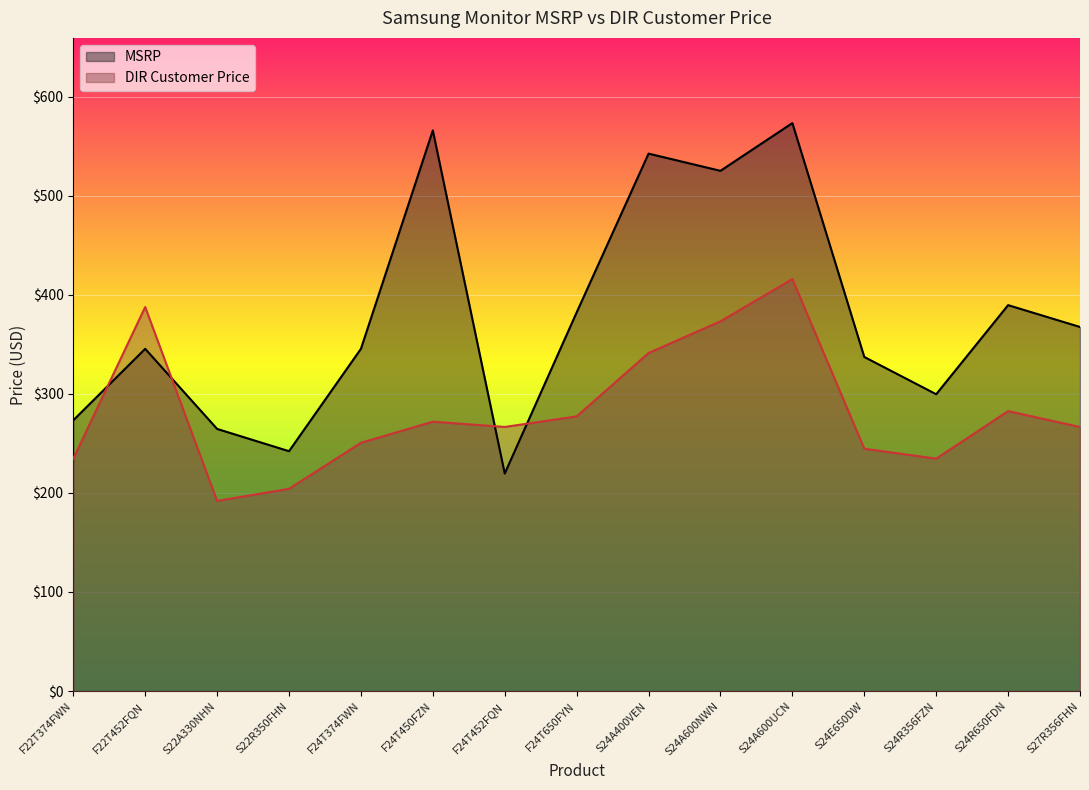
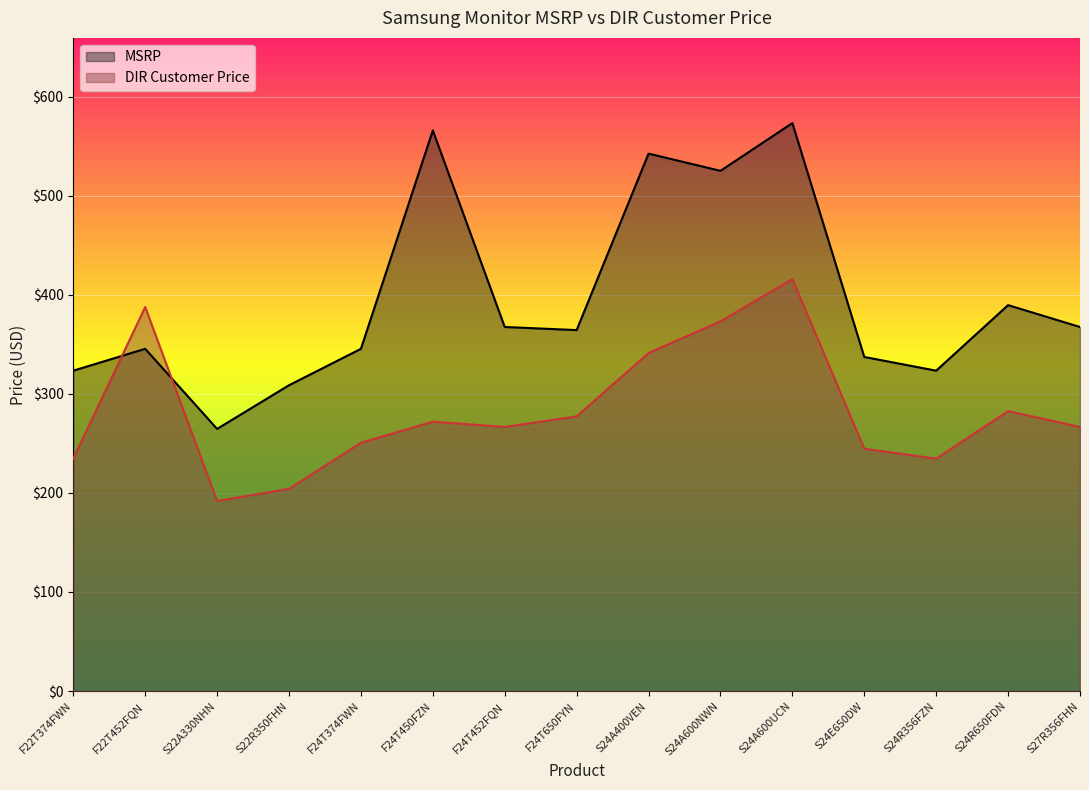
MSRP, F22T374FWN: $270 -> $320
MSRP, S22R350FHN: $240 -> $310
MSRP, F24T452FQN: $220 -> $370
MSRP, F24T650FYN: $380 -> $360
MSRP, S24R356FZN: $300 -> $320
